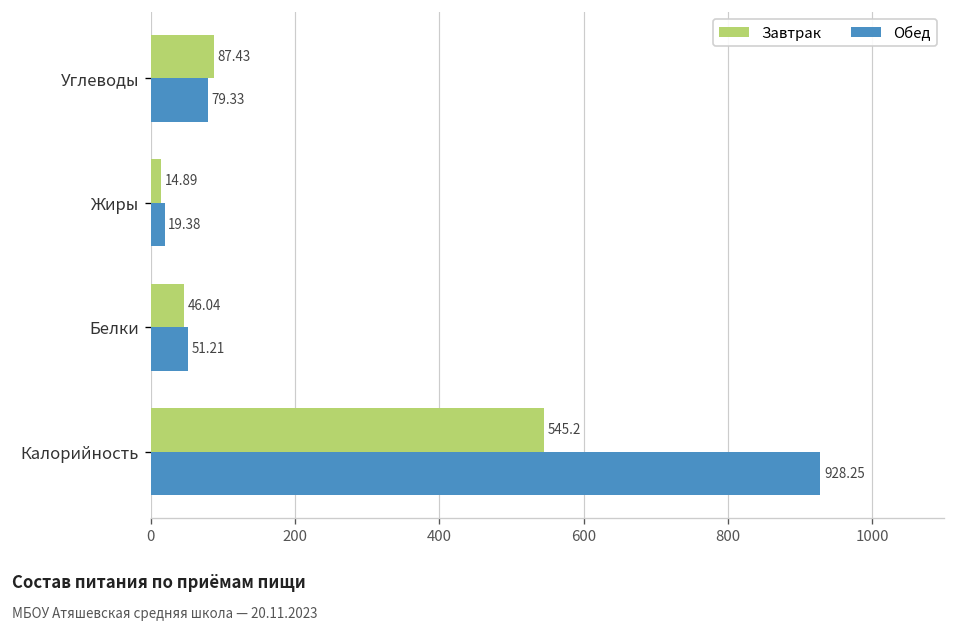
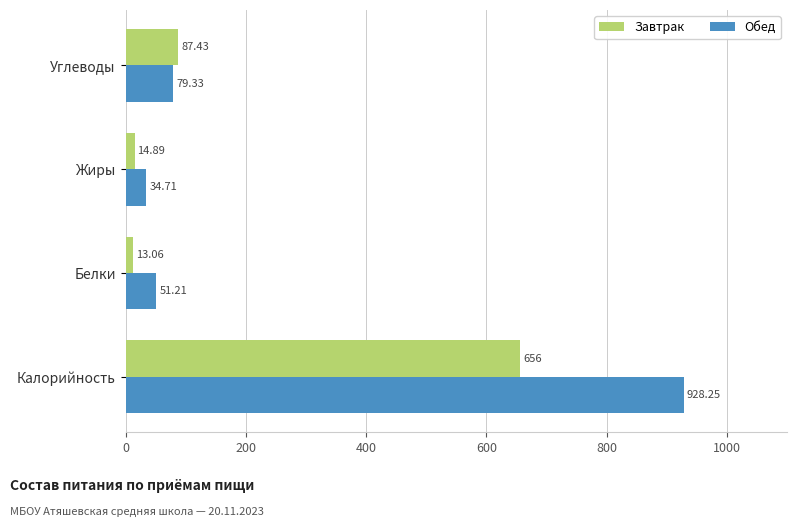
Обед, Жиры: 19.38 -> 34.71
Завтрак, Белки: 46.04 -> 13.06
Завтрак, Калорийность: 545.2 -> 656
